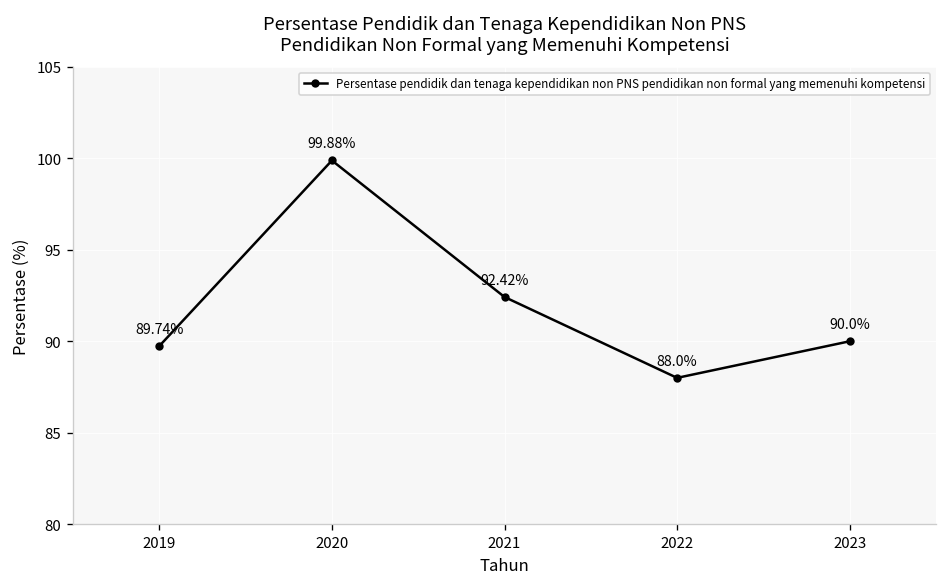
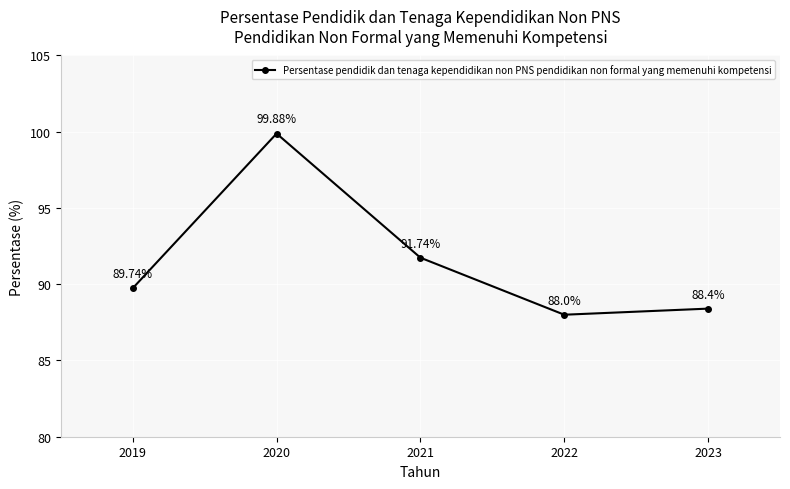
2021: 92.42% -> 91.74%
2023: 90.0% -> 88.4%
